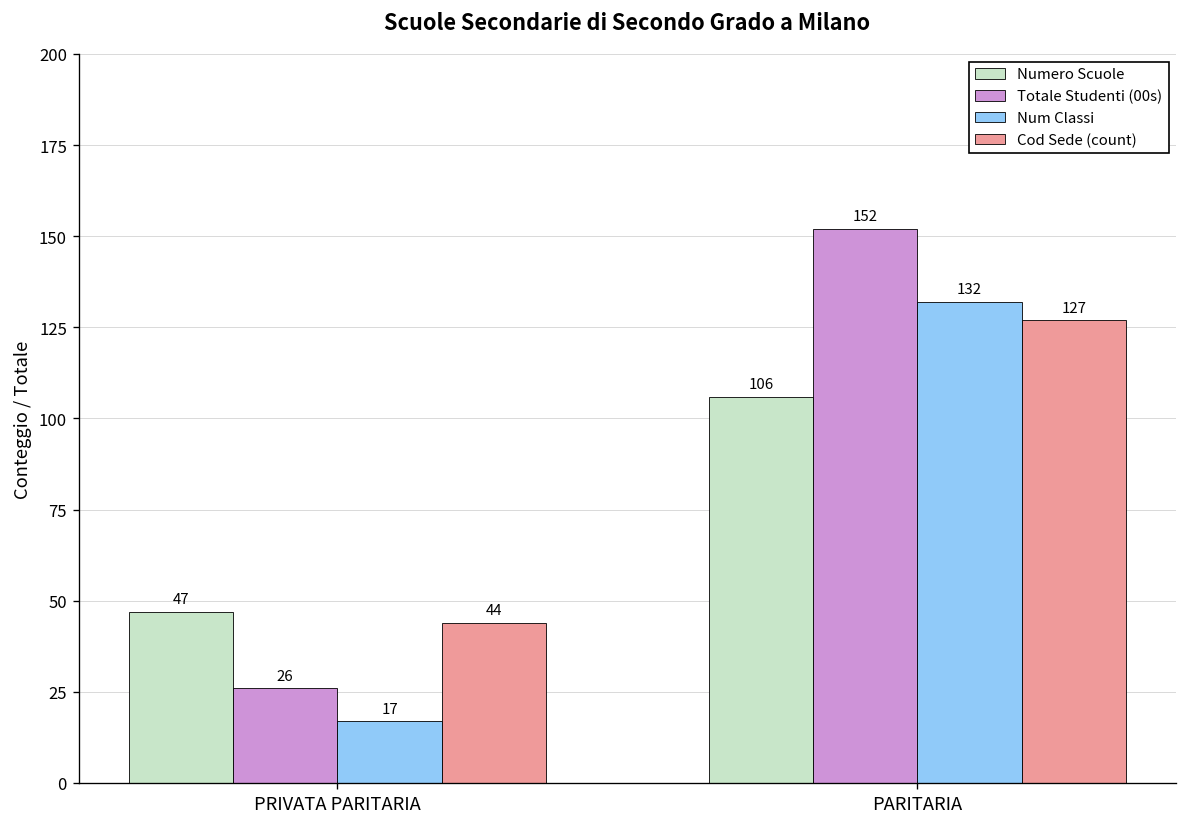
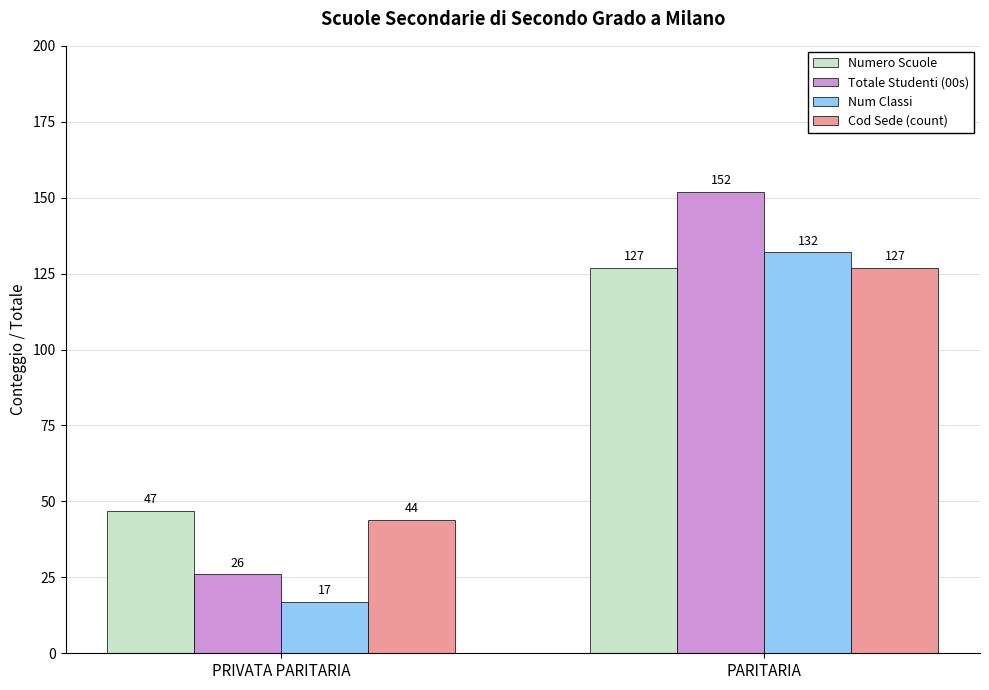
Numero Scuole, PARITARIA: 106 -> 127
